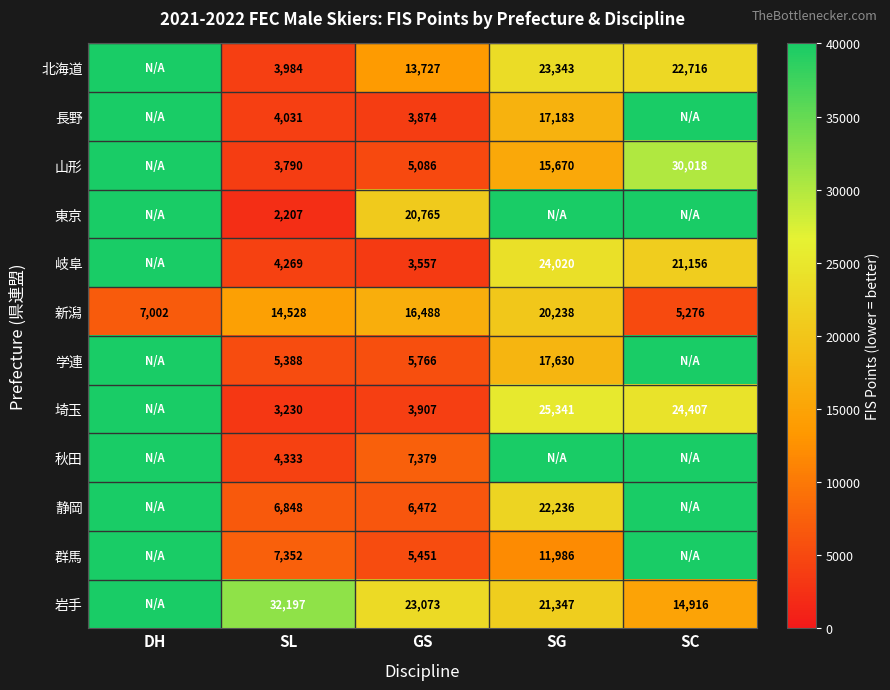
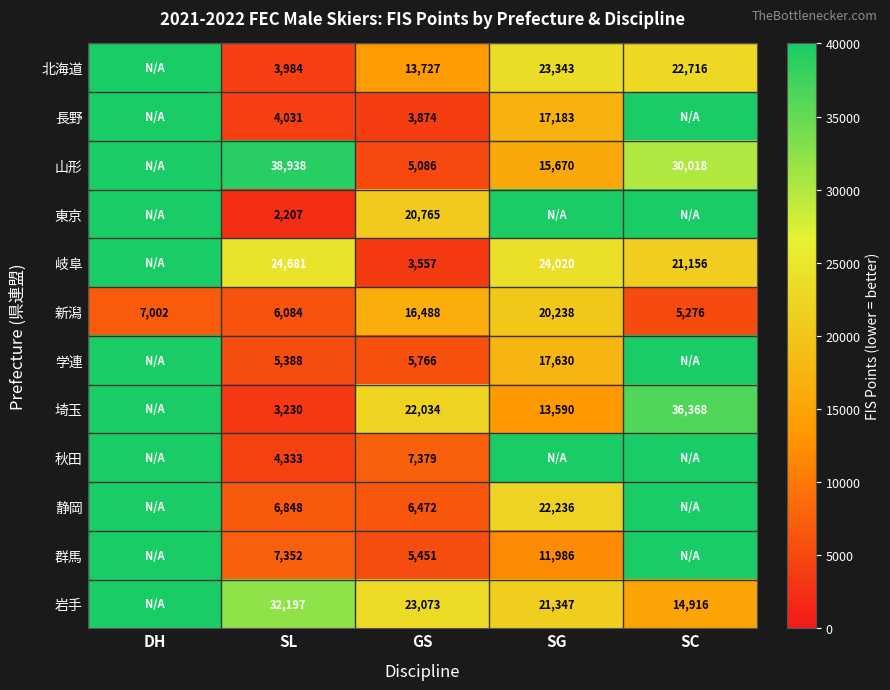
山形, SL: 3,790 -> 38,938
岐阜, SL: 4,269 -> 24,681
新潟, SL: 14,528 -> 6,084
埼玉, GS: 3,907 -> 22,034
埼玉, SG: 25,341 -> 13,590
埼玉, SC: 24,407 -> 36,368
